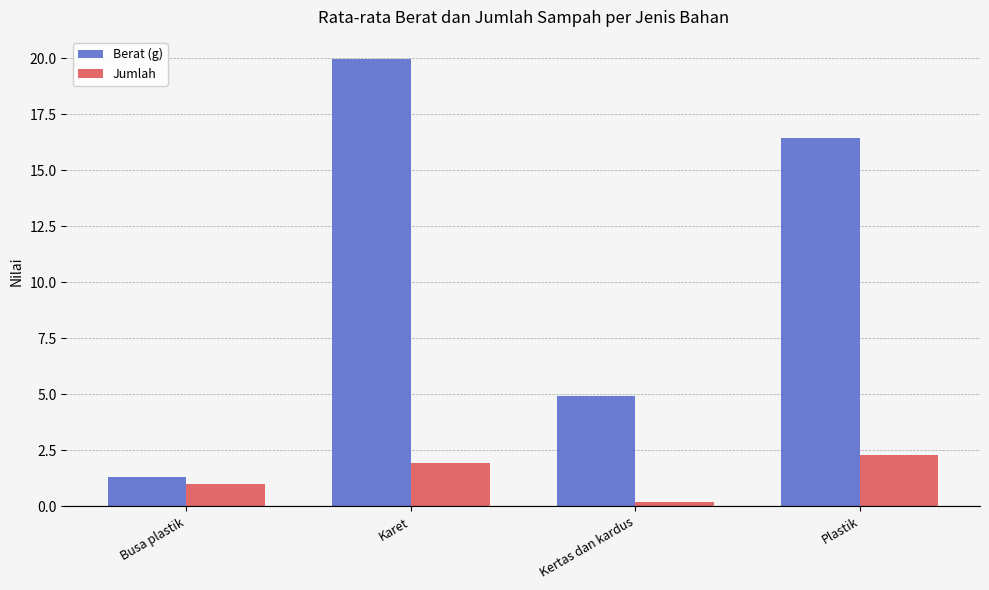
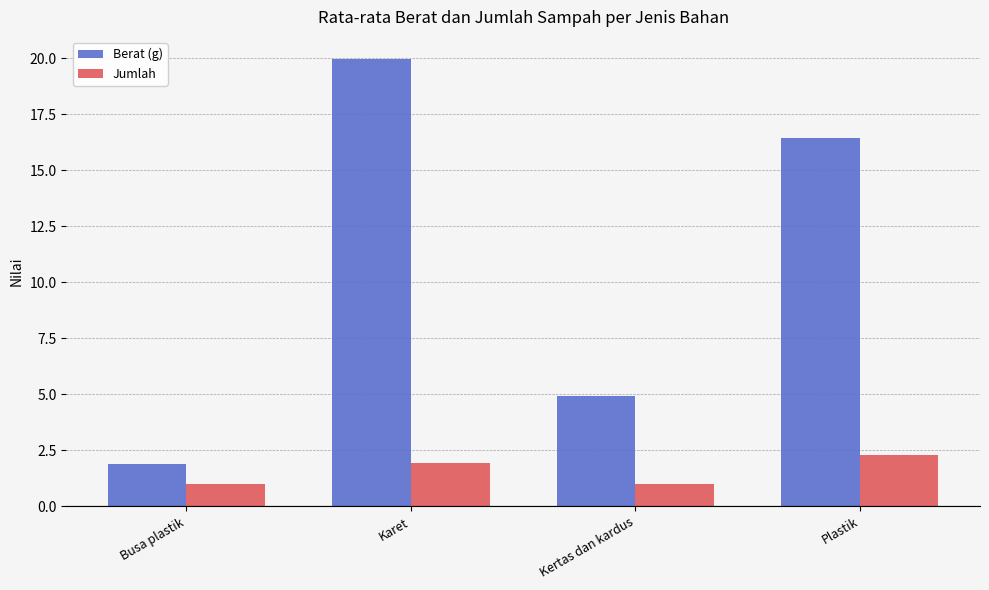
Berat (g), Busa plastik: 1.3 -> 1.9
Jumlah, Kertas dan kardus: 0.2 -> 1.0
